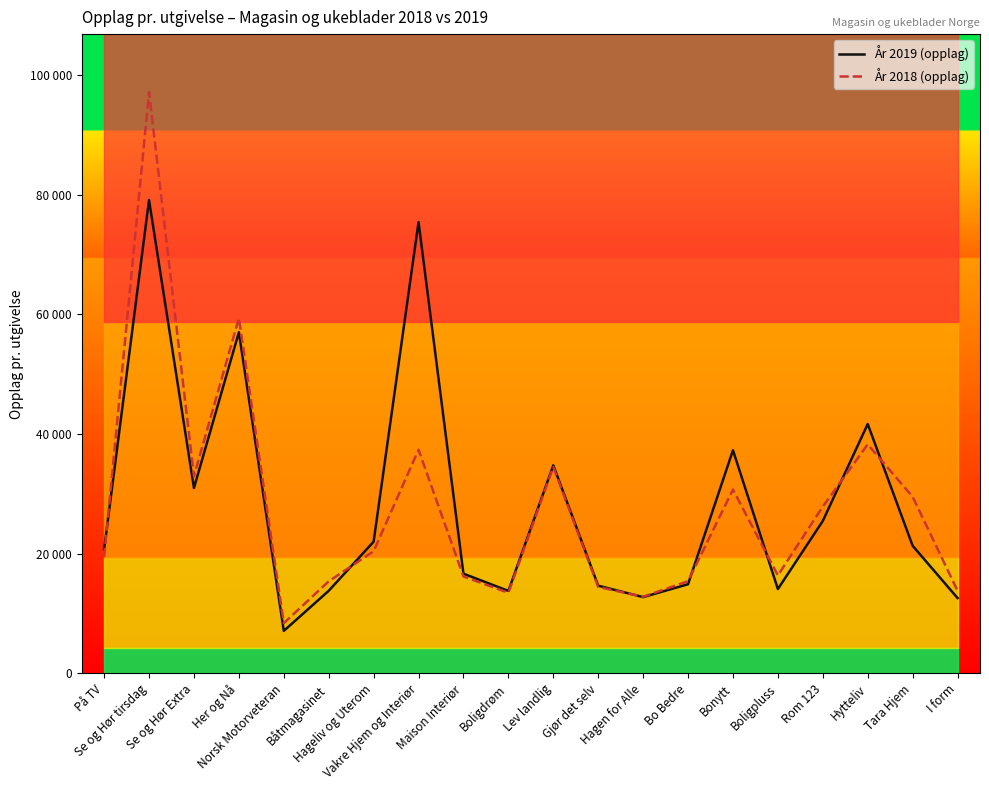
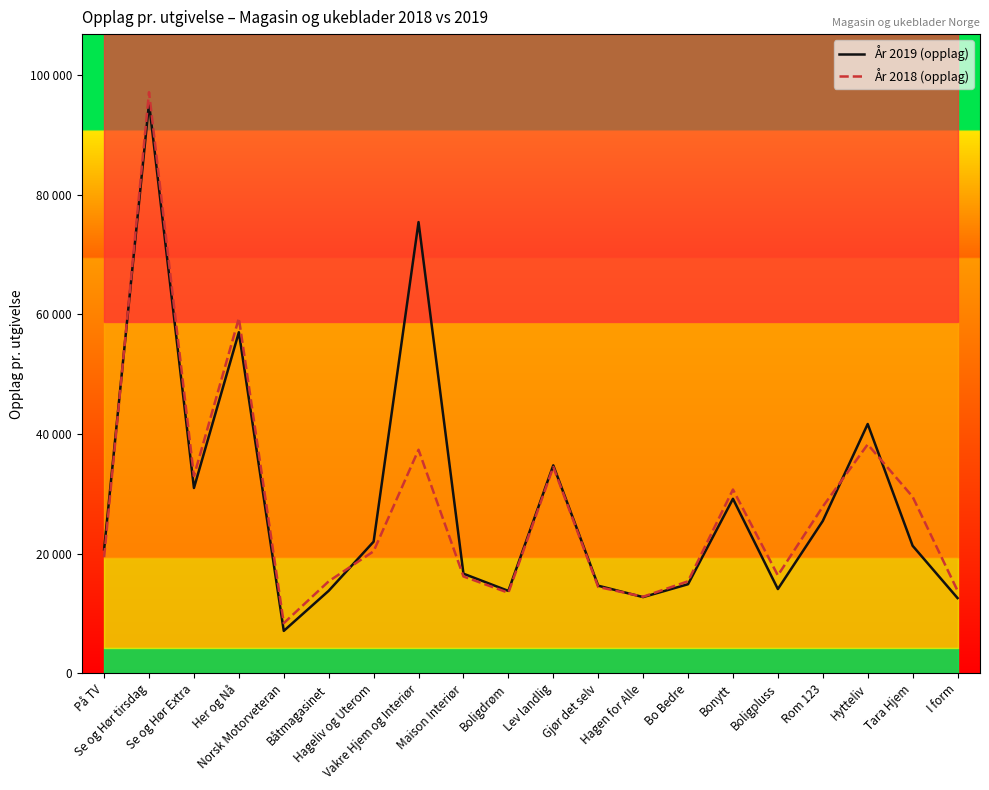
År 2019 (opplag), Se og Hør tirsdag: 79000 -> 95000
År 2019 (opplag), Bonytt: 37000 -> 29000
